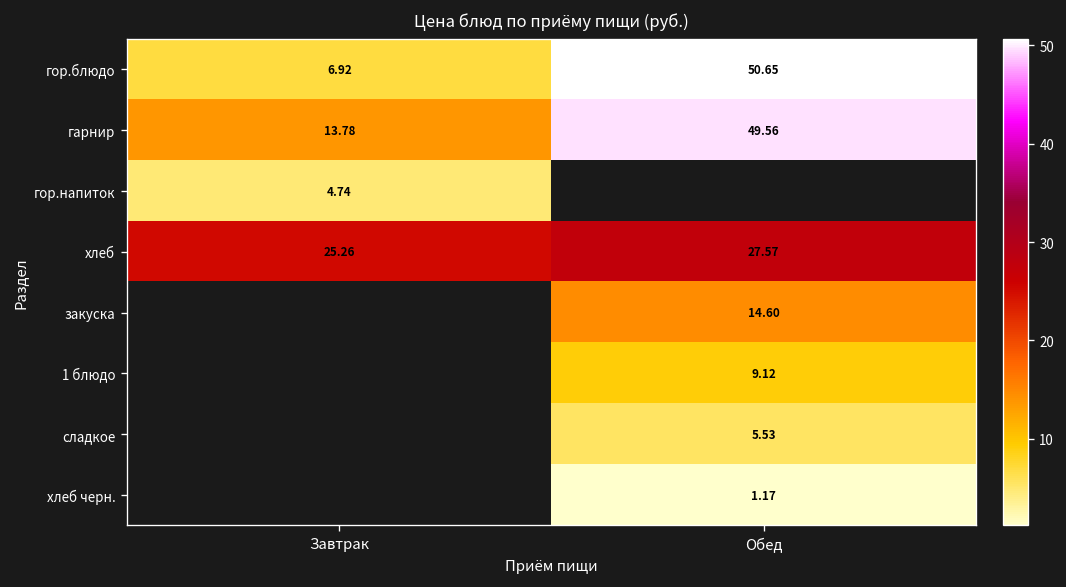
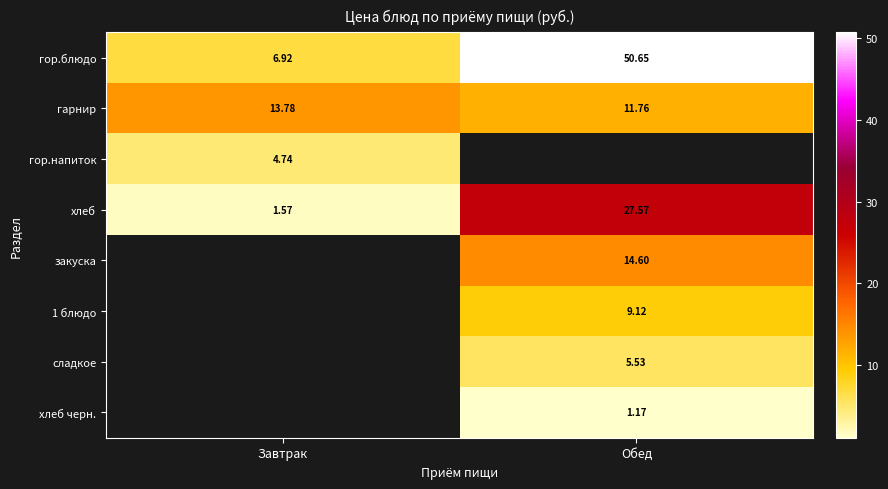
гарнир, Обед: 49.56 -> 11.76
хлеб, Завтрак: 25.26 -> 1.57
